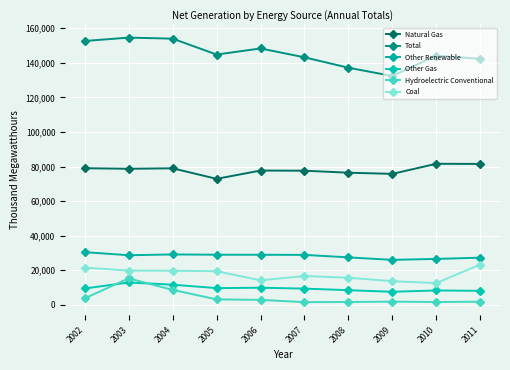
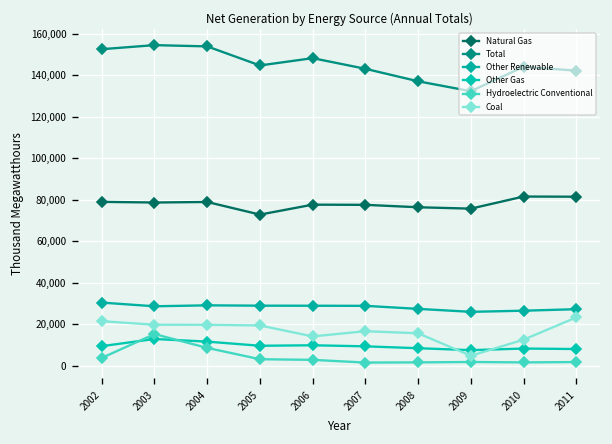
Coal, 2009: 14,000 -> 5,000
